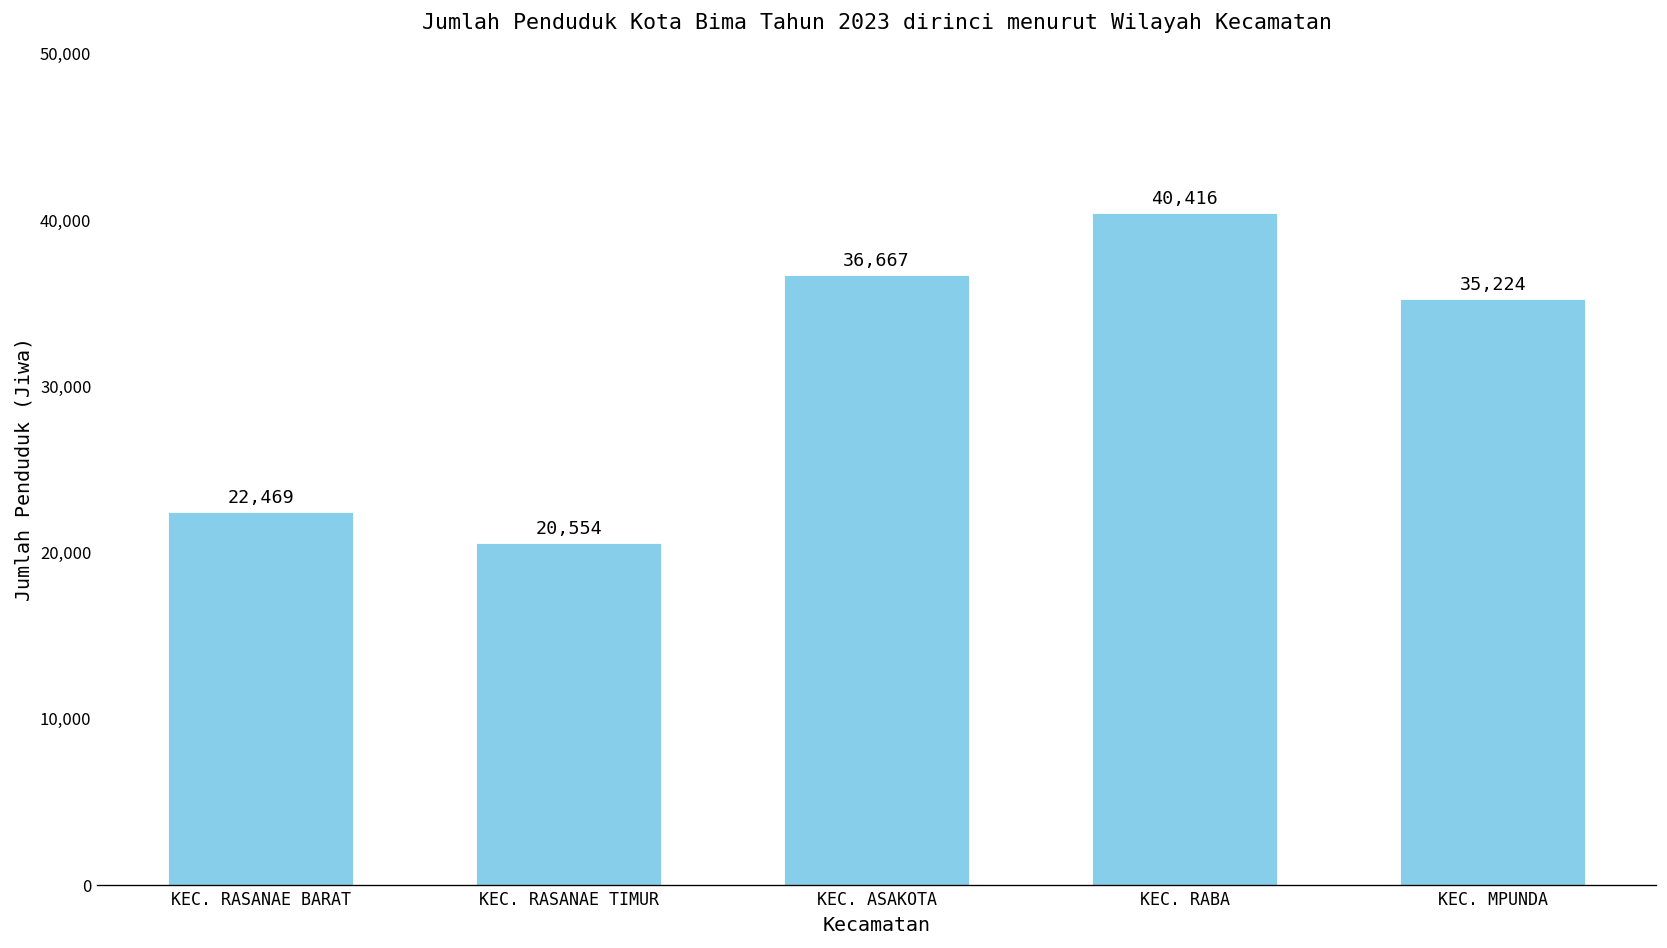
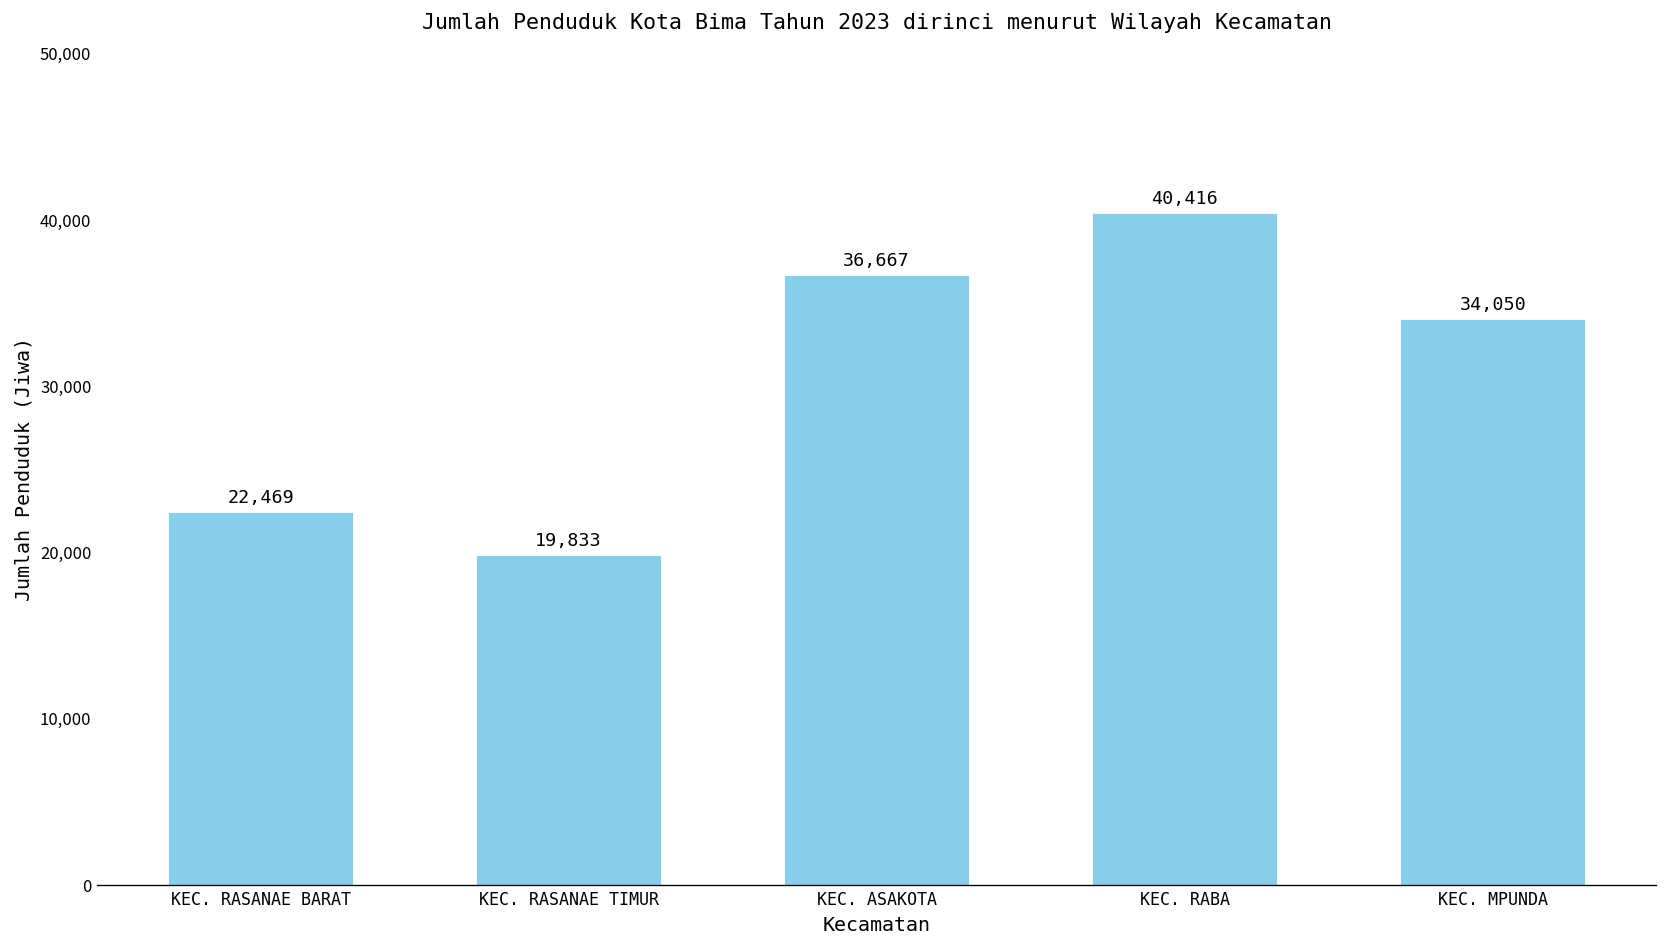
KEC. RASANAE TIMUR: 20,554 -> 19,833
KEC. MPUNDA: 35,224 -> 34,050
